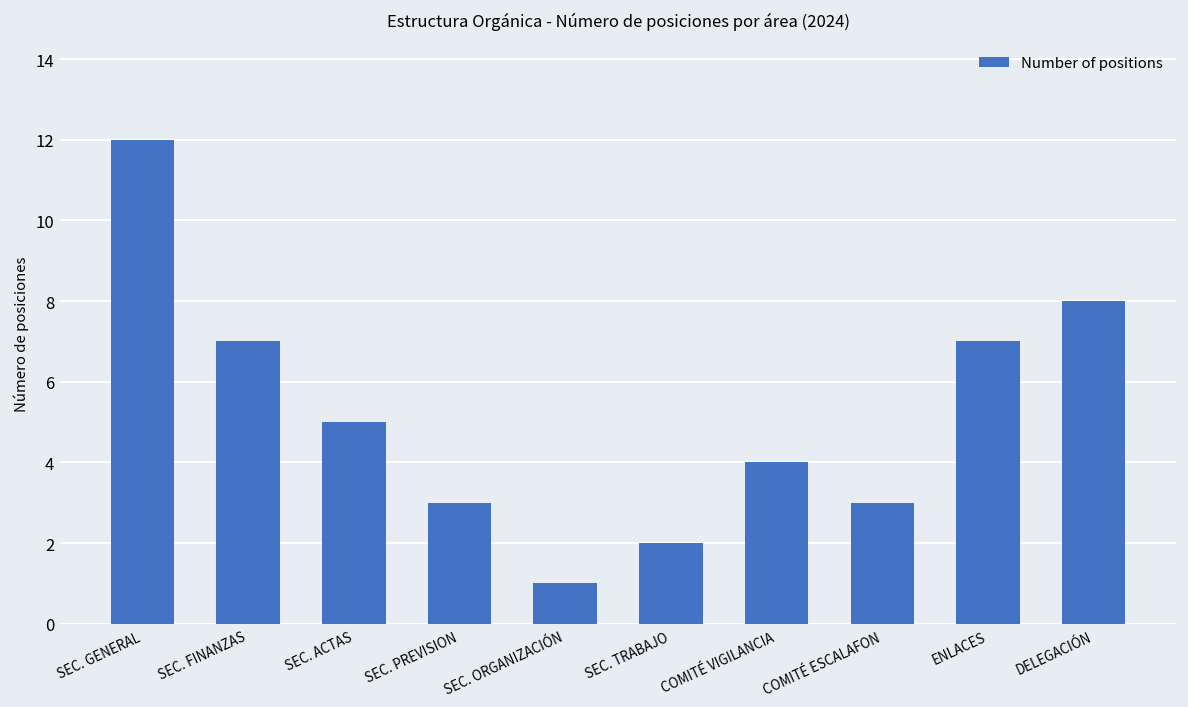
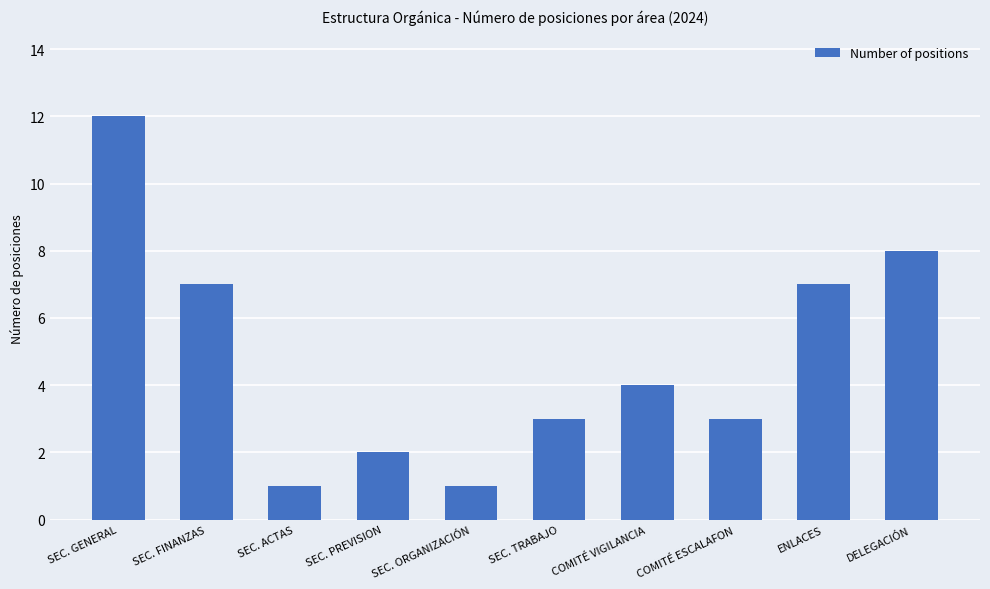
SEC. ACTAS: 5 -> 1
SEC. PREVISION: 3 -> 2
SEC. TRABAJO: 2 -> 3
